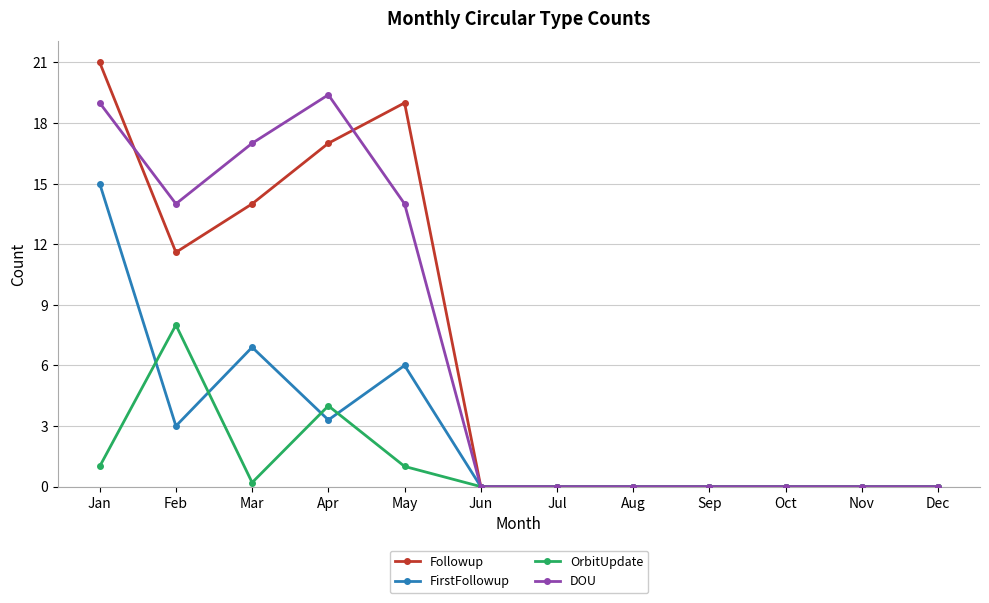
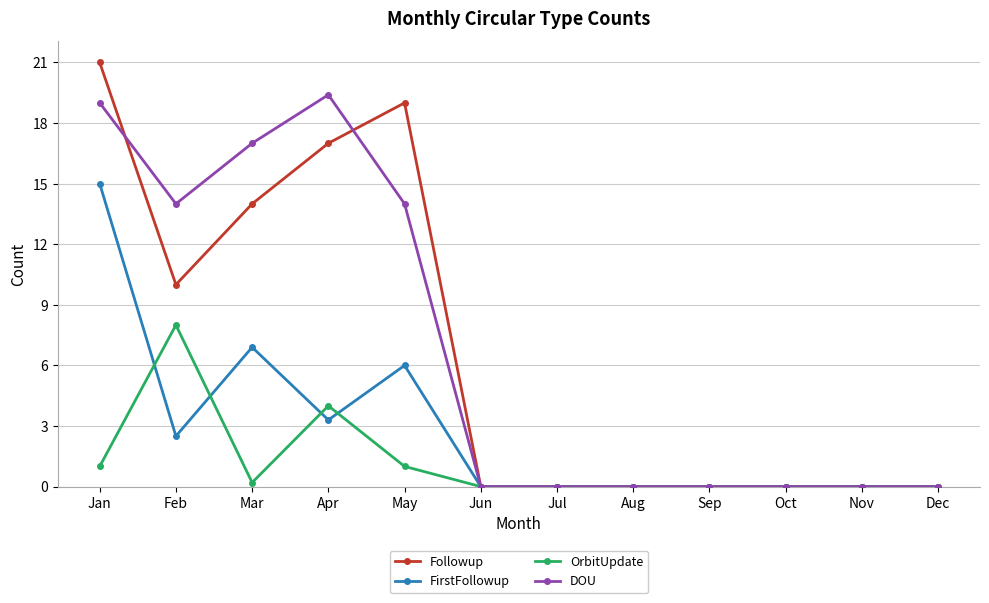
Followup, Feb: 11.6 -> 10.0
FirstFollowup, Feb: 3.0 -> 2.5
